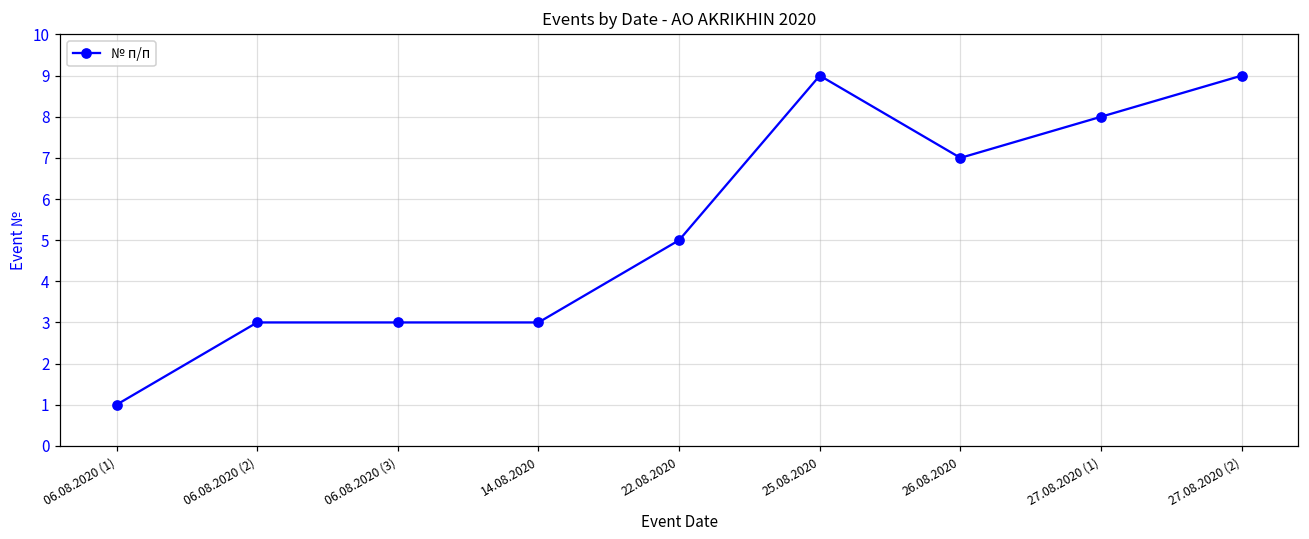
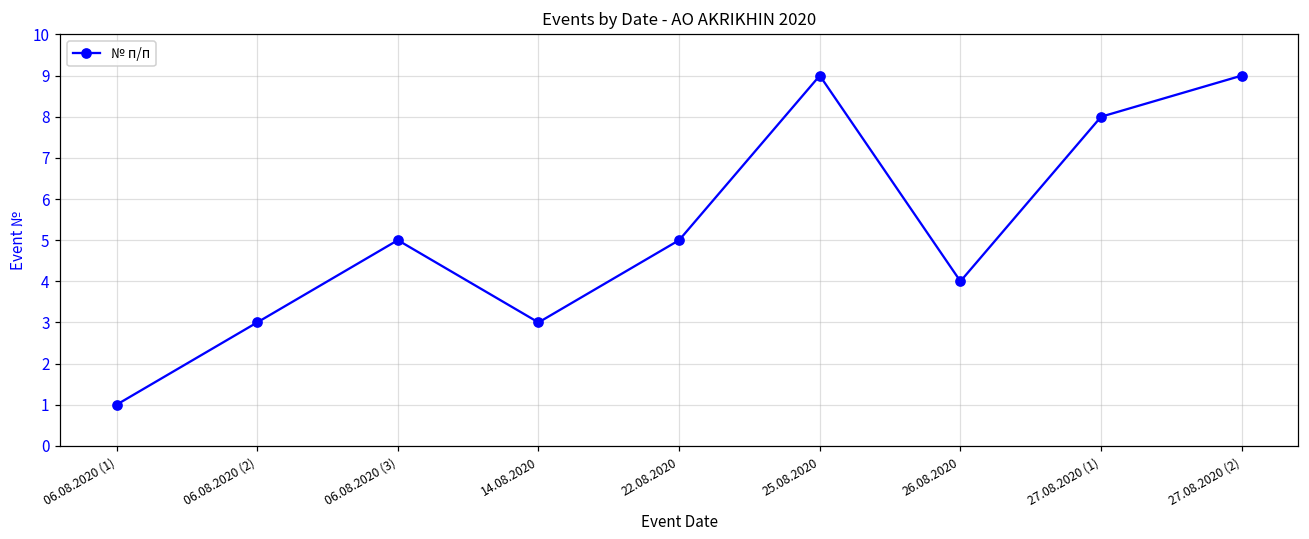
06.08.2020 (3): 3 -> 5
26.08.2020: 7 -> 4
